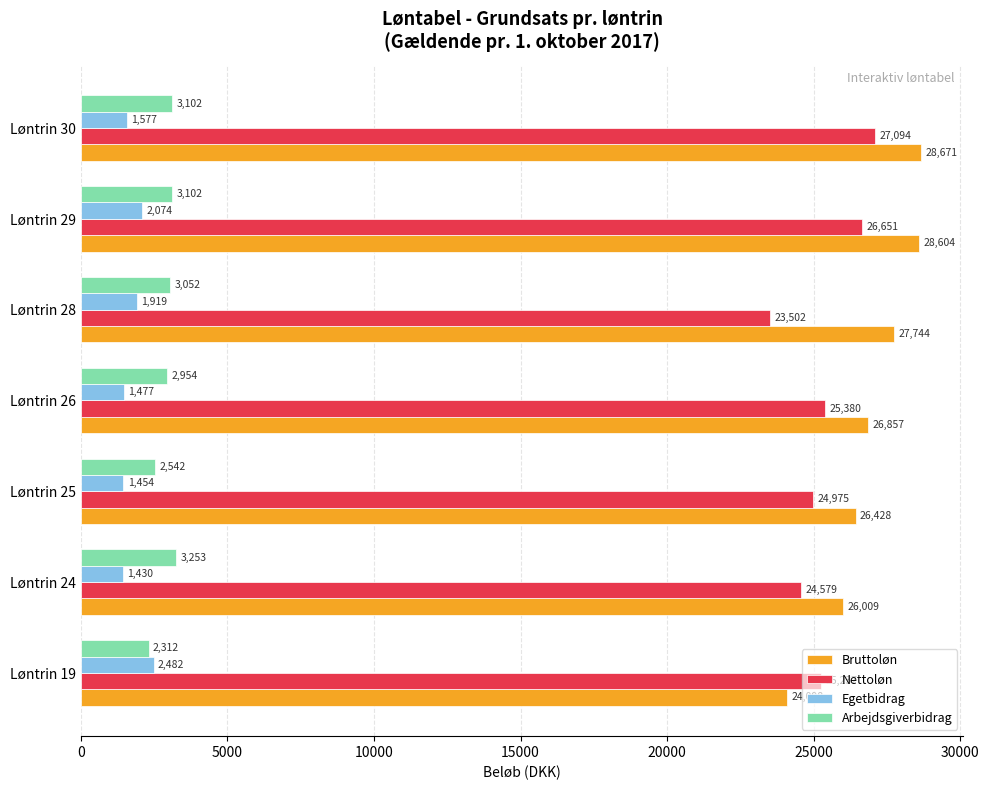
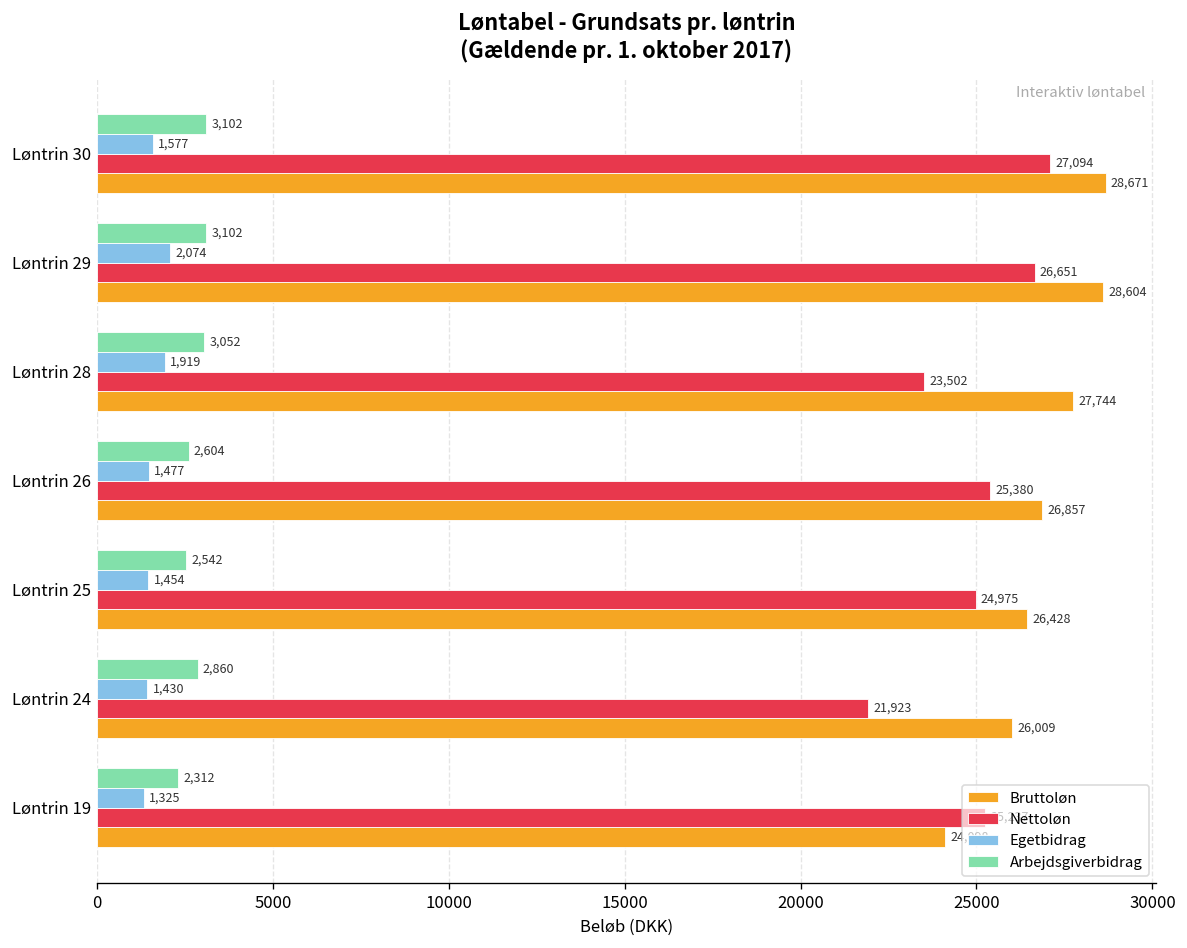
Arbejdsgiverbidrag, Løntrin 26: 2,954 -> 2,604
Arbejdsgiverbidrag, Løntrin 24: 3,253 -> 2,860
Nettoløn, Løntrin 24: 24,579 -> 21,923
Egetbidrag, Løntrin 19: 2,482 -> 1,325
